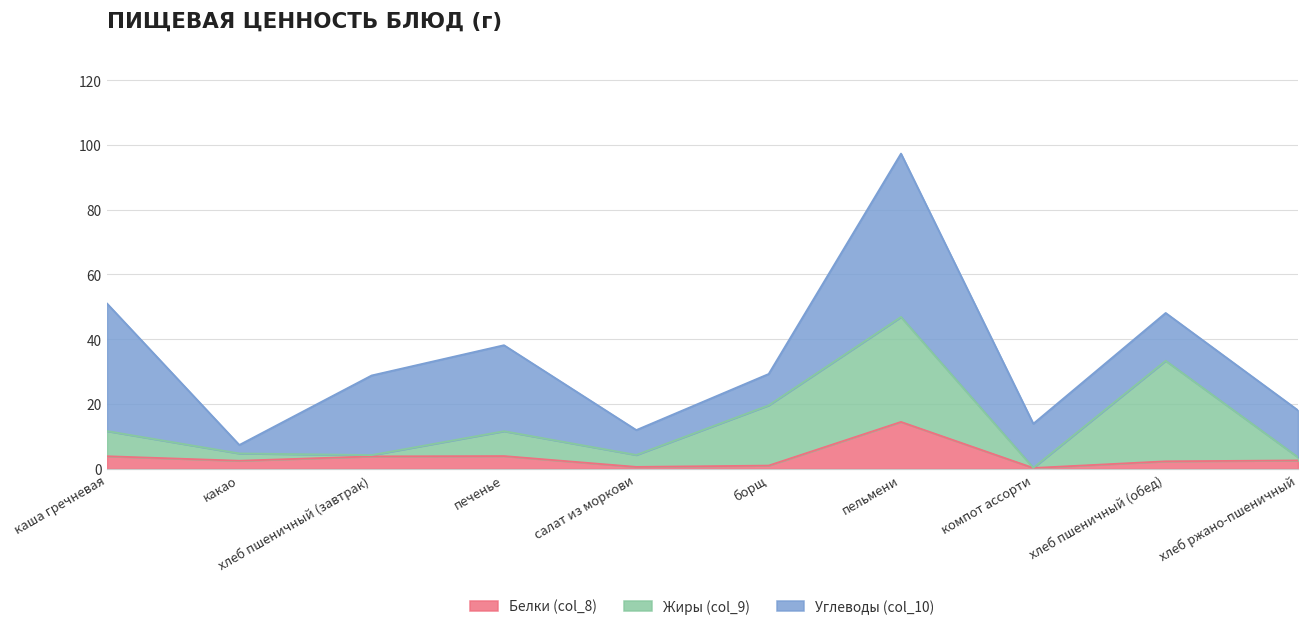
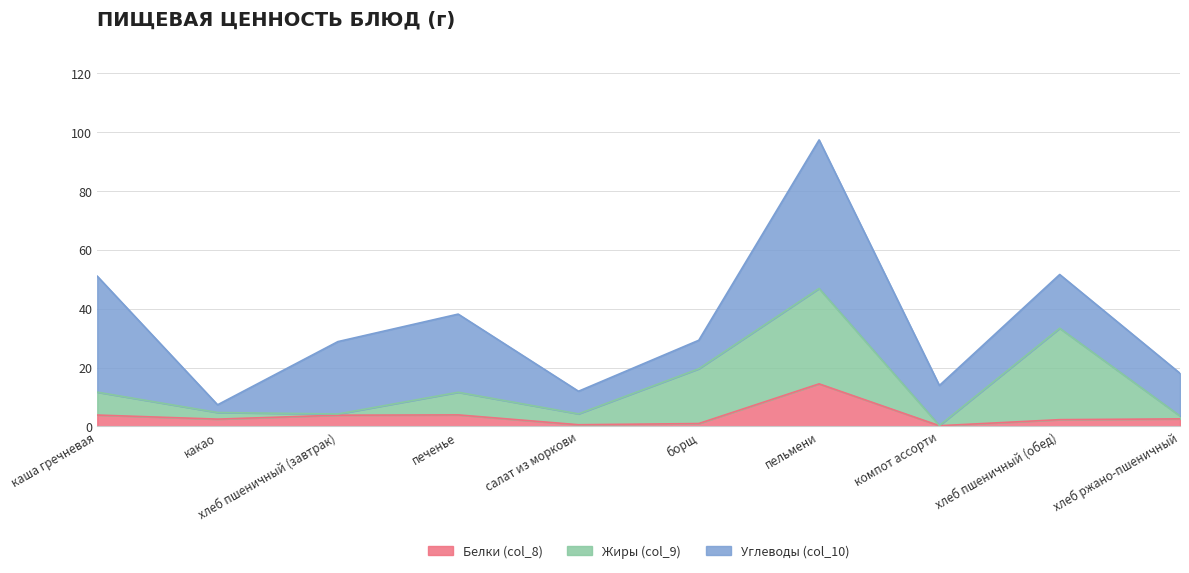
Углеводы (col_10), хлеб пшеничный (обед): 15 -> 18
